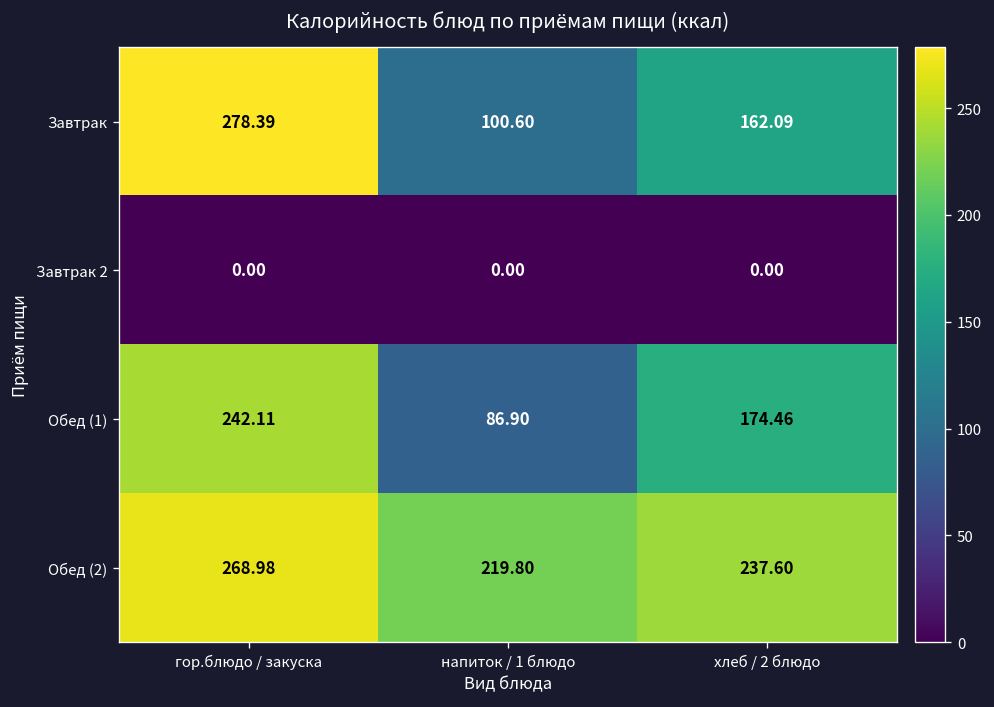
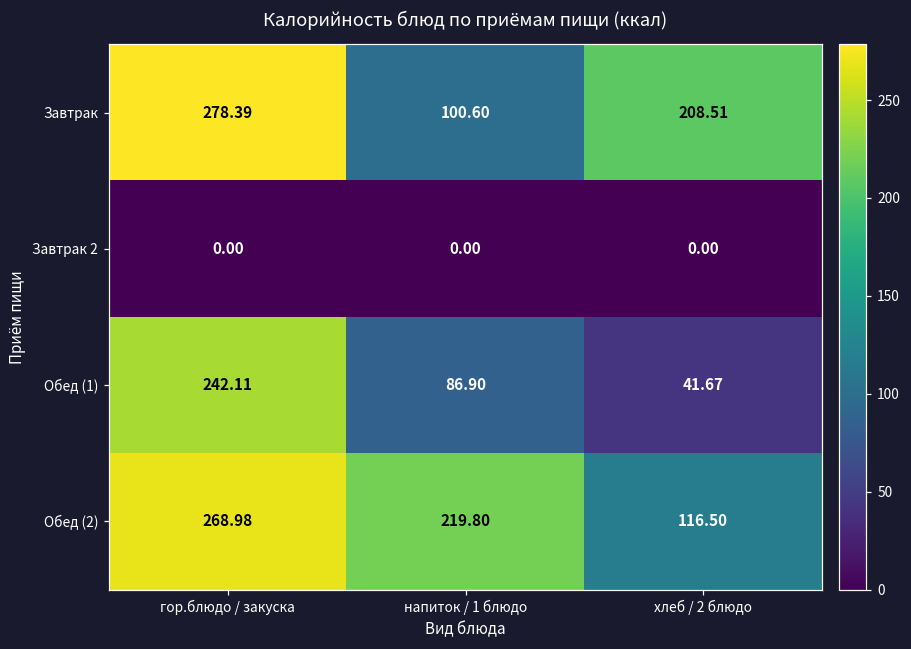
Завтрак, хлеб / 2 блюдо: 162.09 -> 208.51
Обед (1), хлеб / 2 блюдо: 174.46 -> 41.67
Обед (2), хлеб / 2 блюдо: 237.60 -> 116.50
